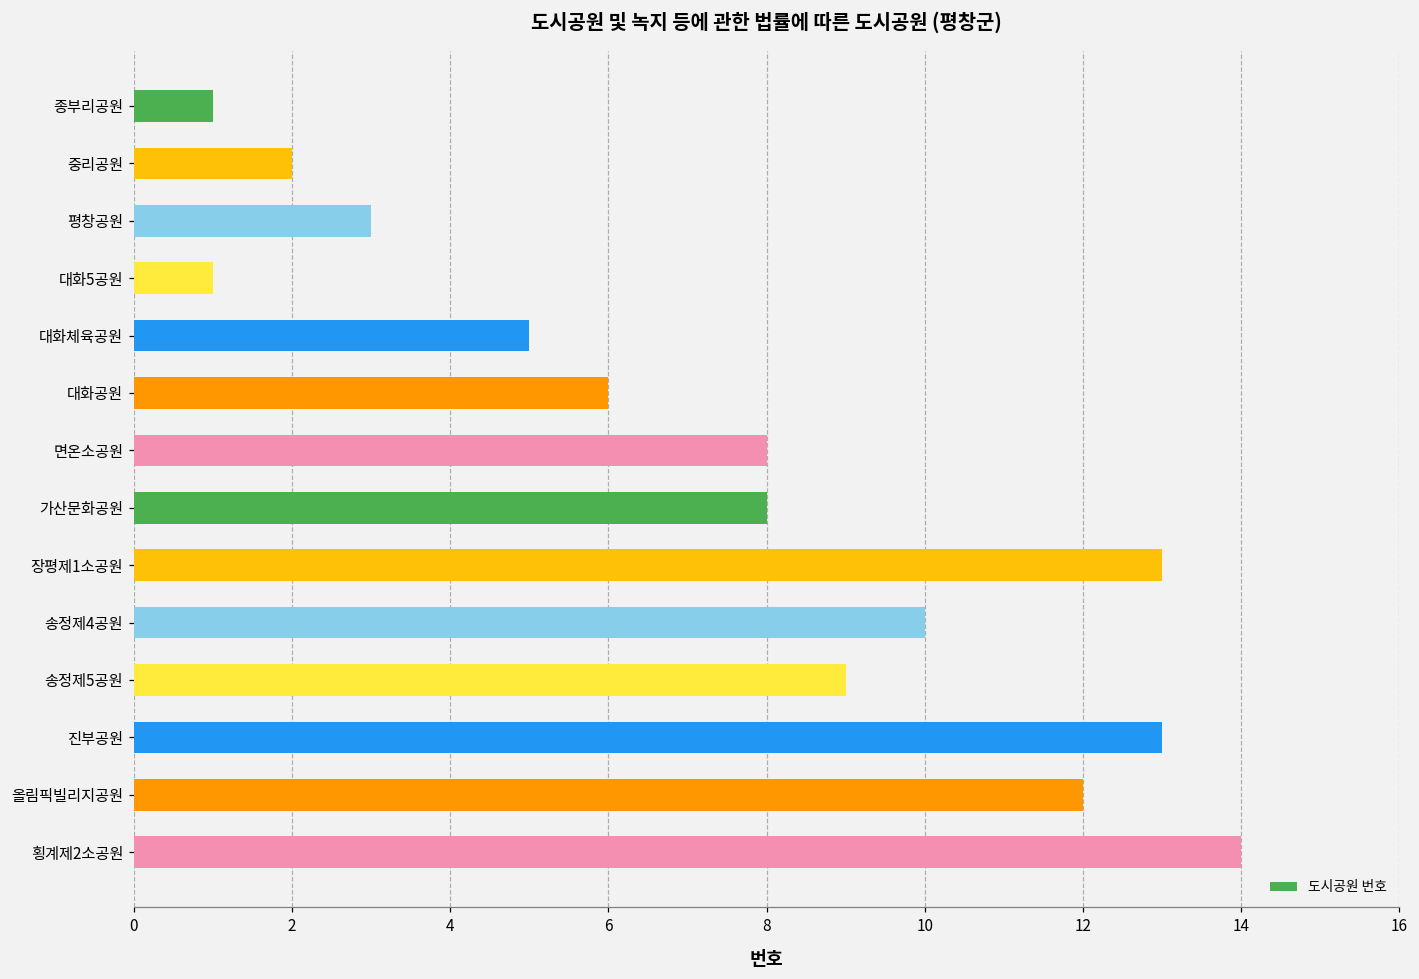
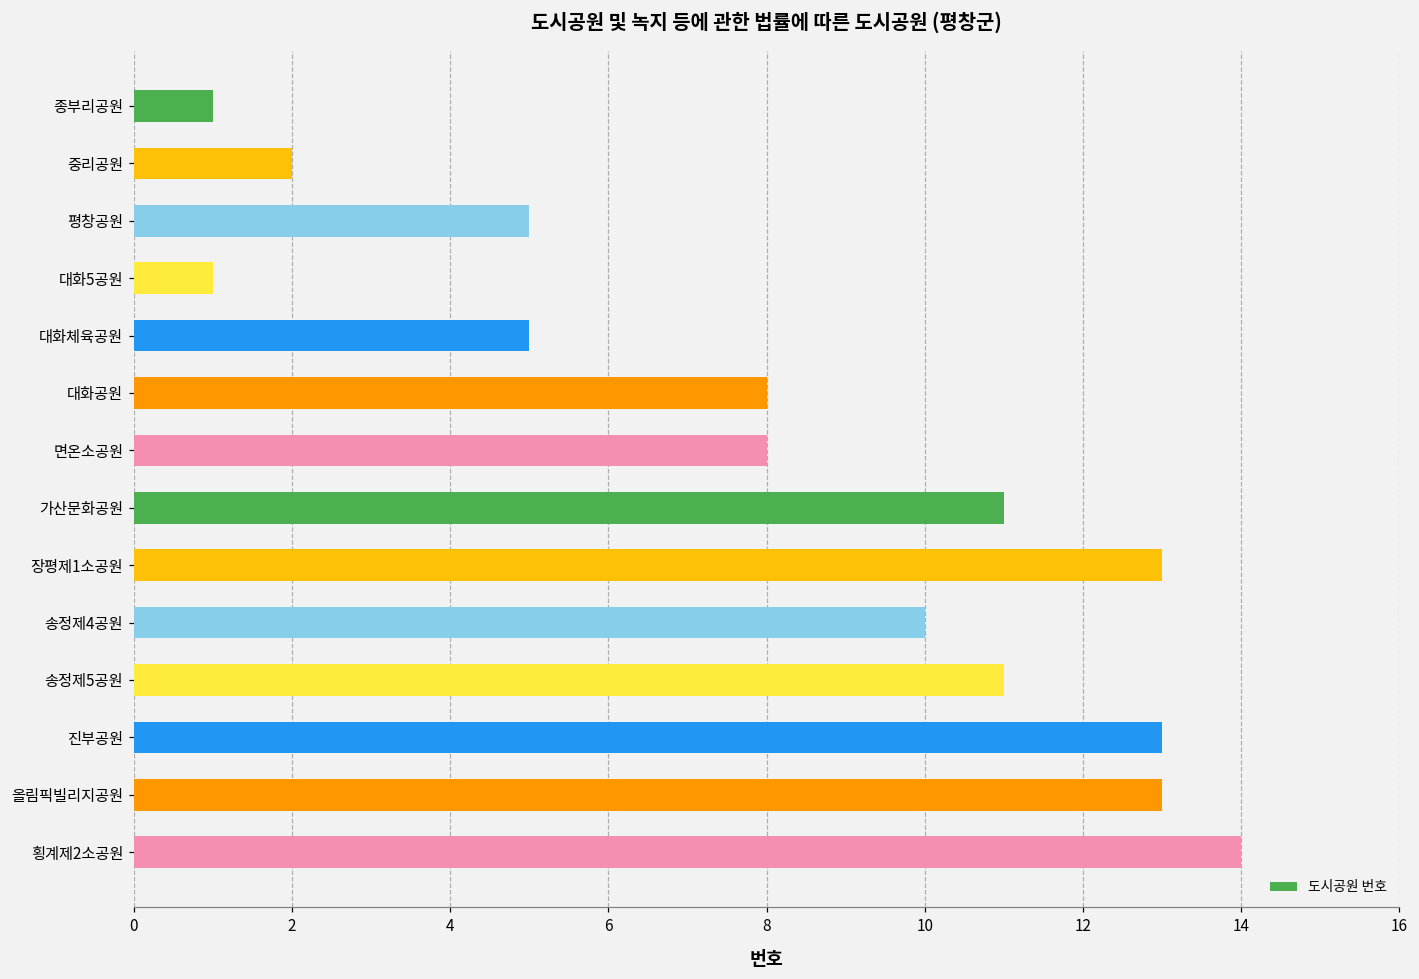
평창공원: 3 -> 5
대화공원: 6 -> 8
가산문화공원: 8 -> 11
송정제5공원: 9 -> 11
올림픽빌리지공원: 12 -> 13
